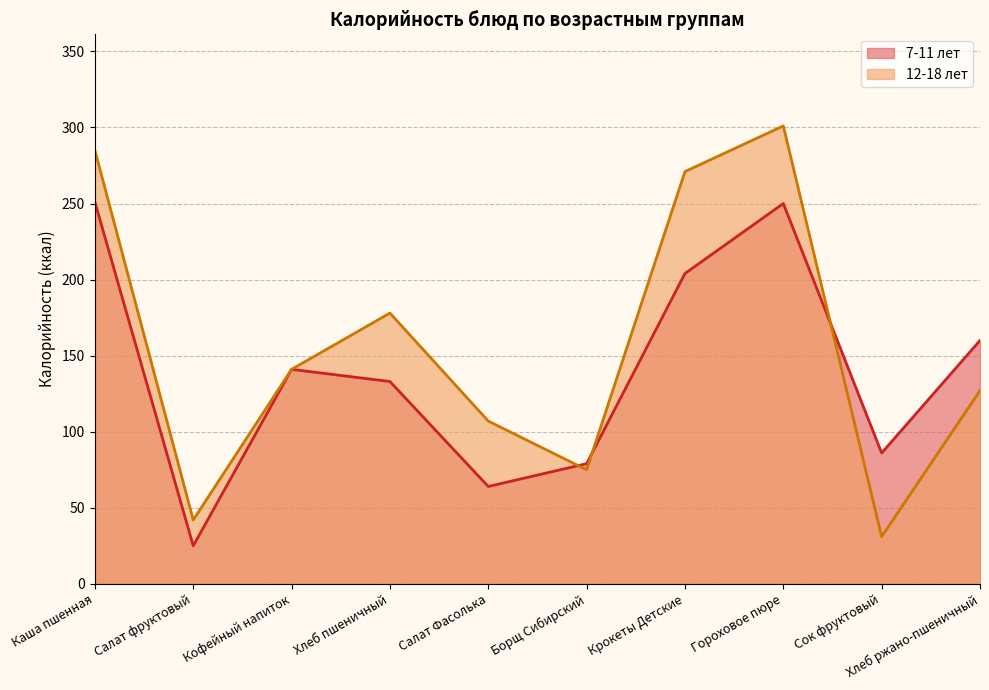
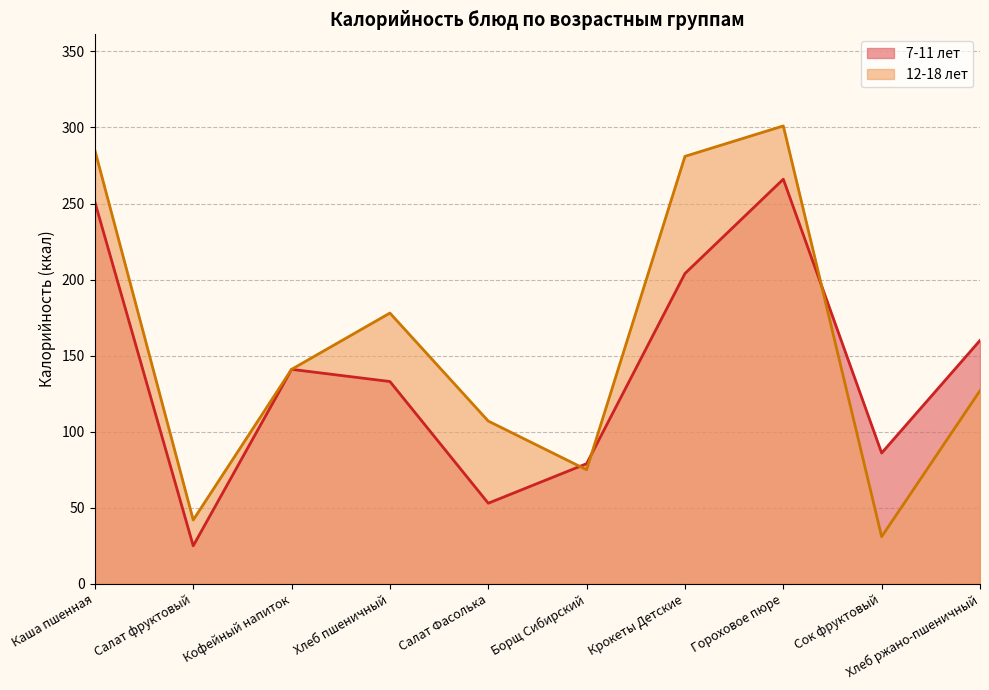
7-11 лет, Салат Фасолька: 64 -> 53
12-18 лет, Крокеты Детские: 271 -> 281
7-11 лет, Гороховое пюре: 250 -> 266
